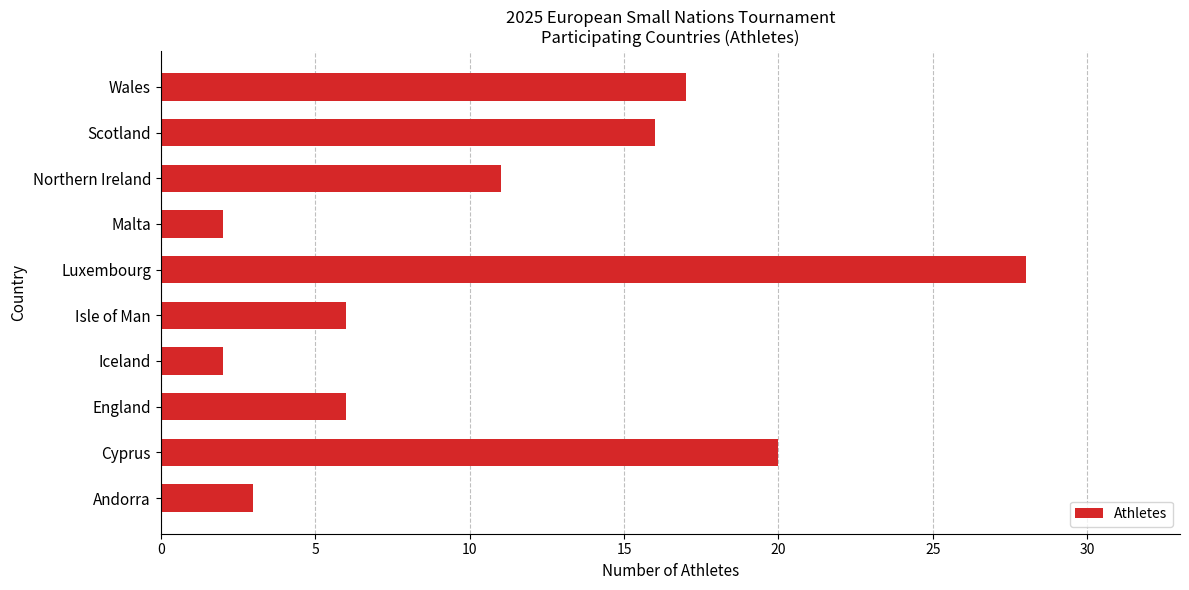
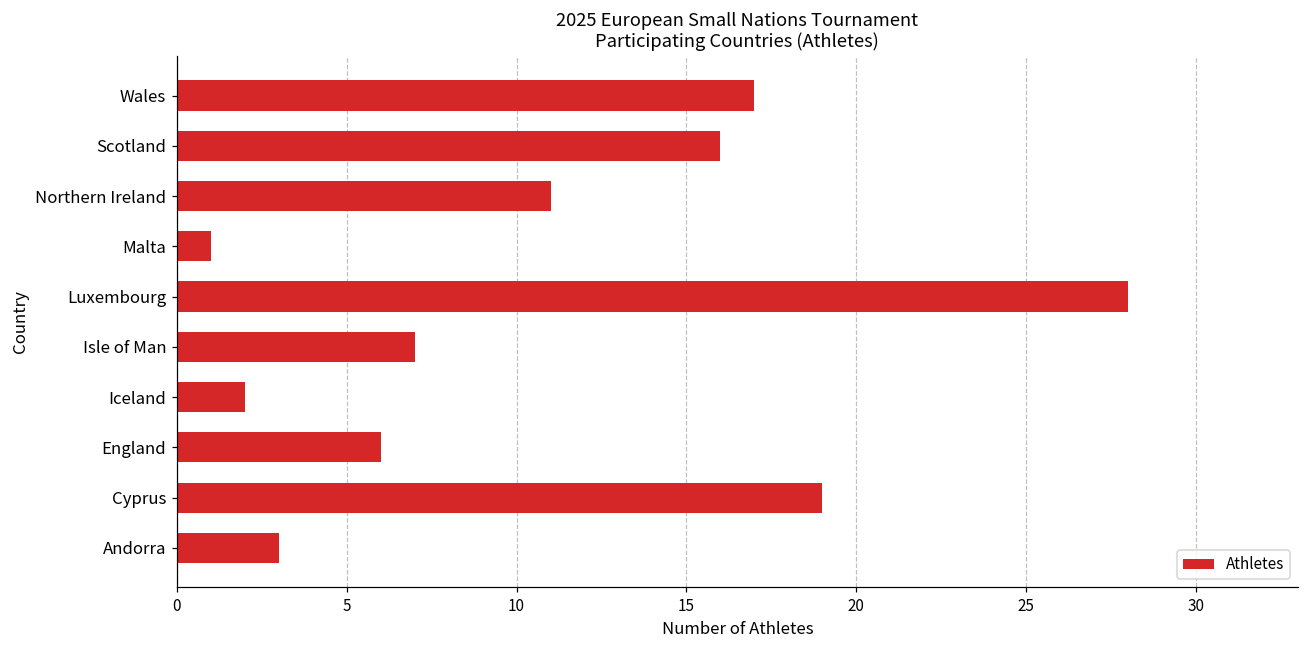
Malta: 2 -> 1
Isle of Man: 6 -> 7
Cyprus: 20 -> 19
